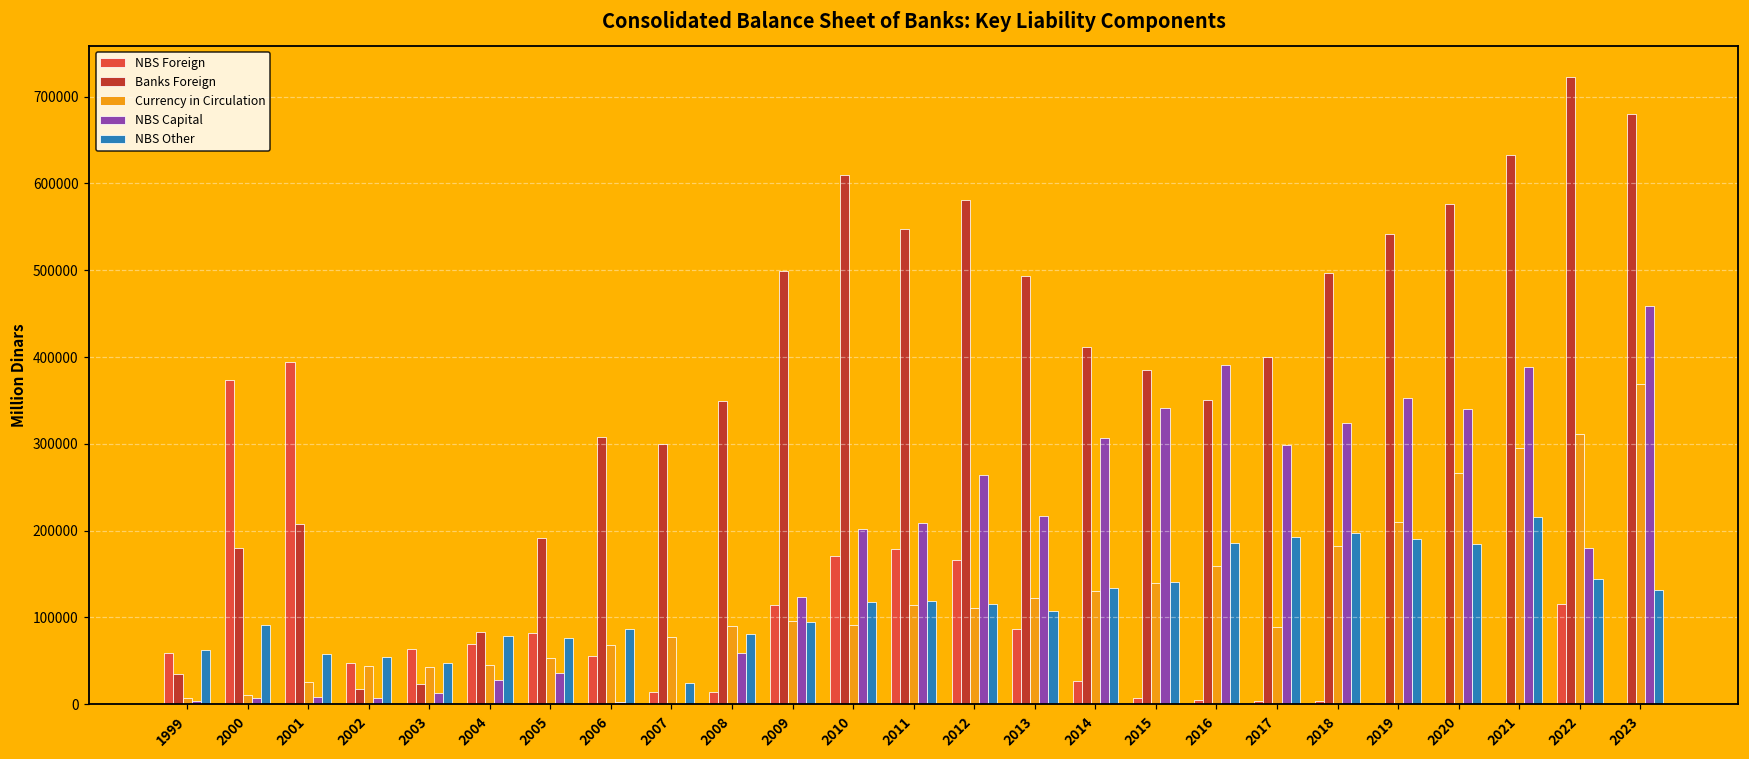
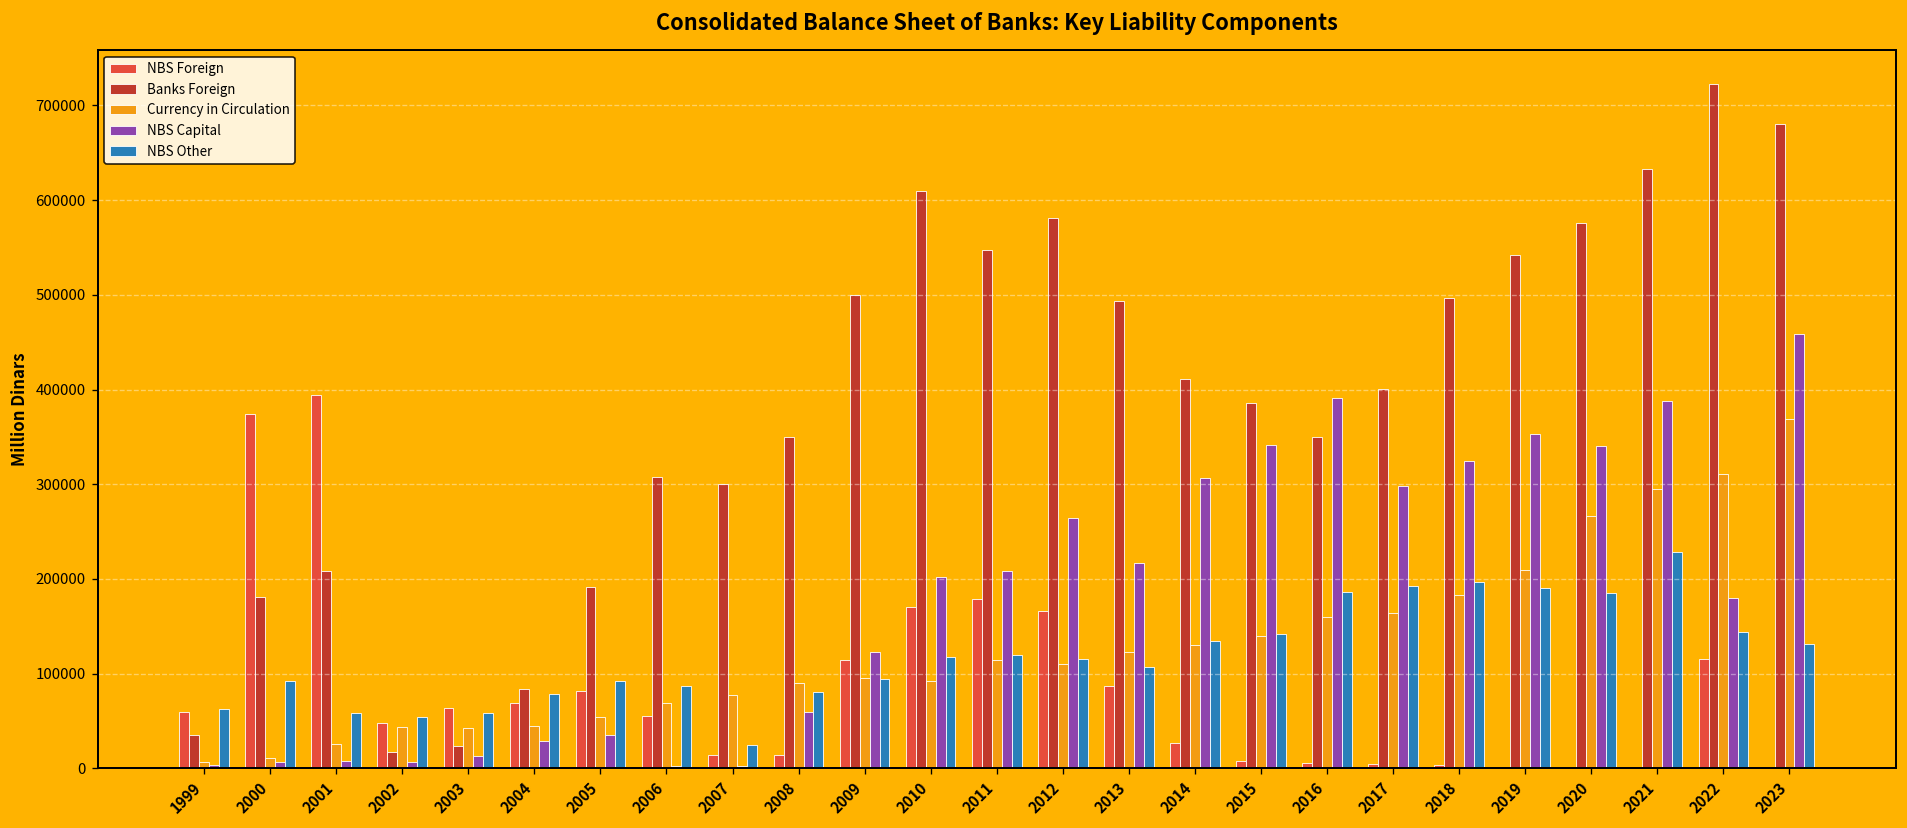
NBS Other, 2003: 50000 -> 60000
NBS Other, 2005: 80000 -> 90000
Currency in Circulation, 2017: 90000 -> 160000
NBS Other, 2021: 220000 -> 230000
